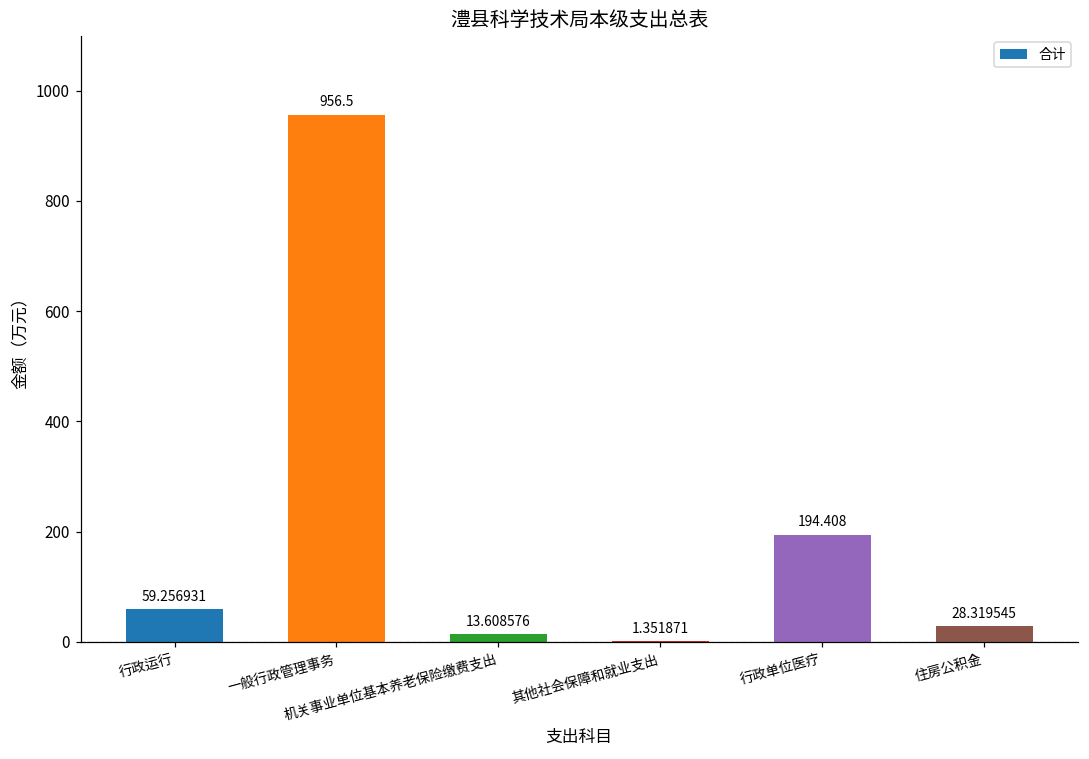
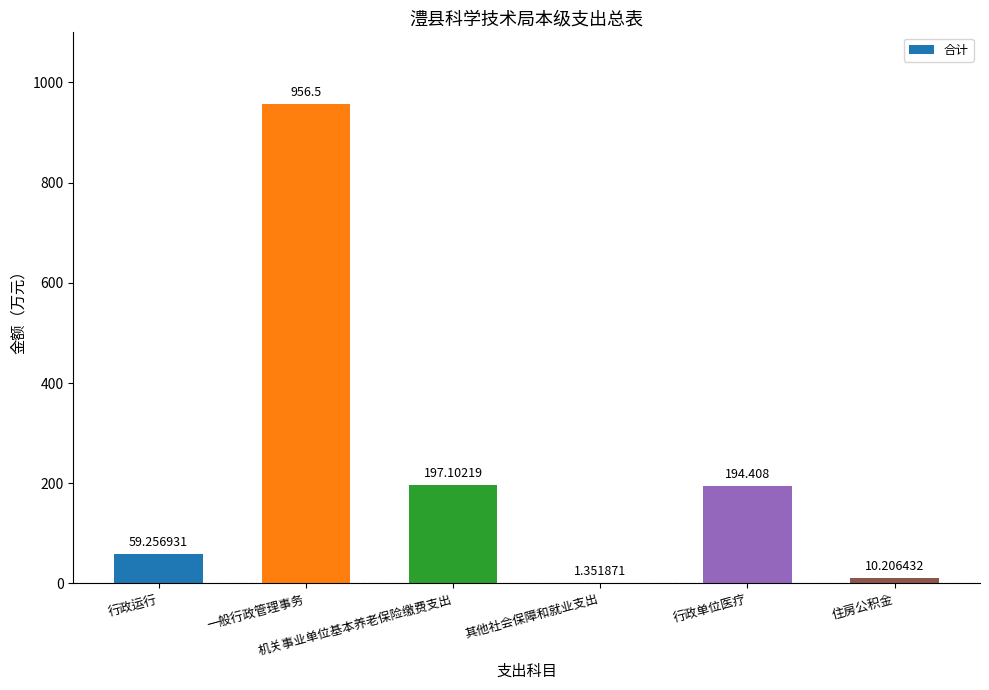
机关事业单位基本养老保险缴费支出: 13.608576 -> 197.10219
住房公积金: 28.319545 -> 10.206432
